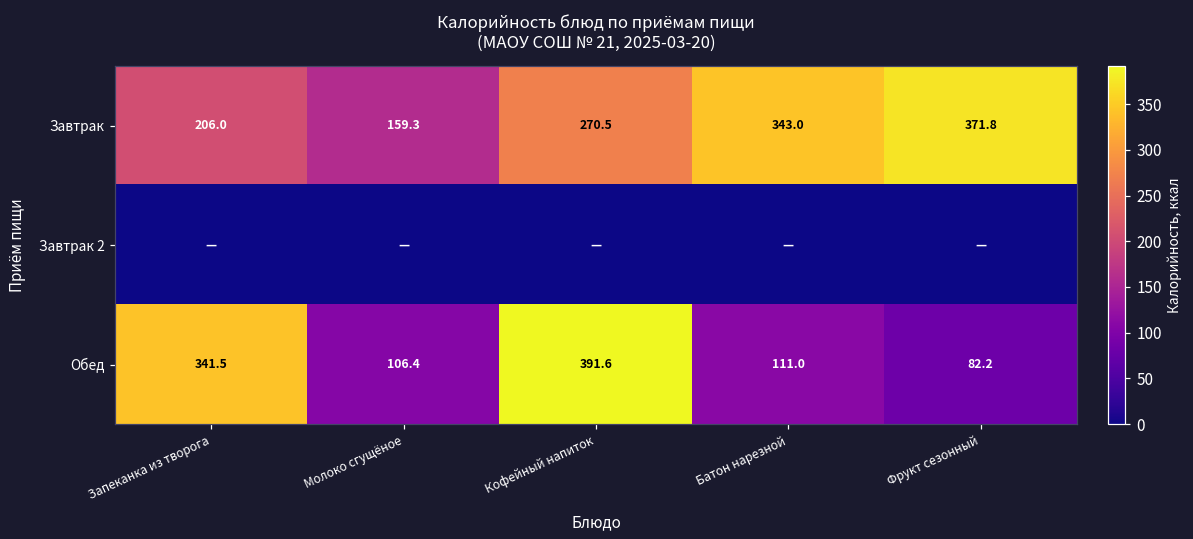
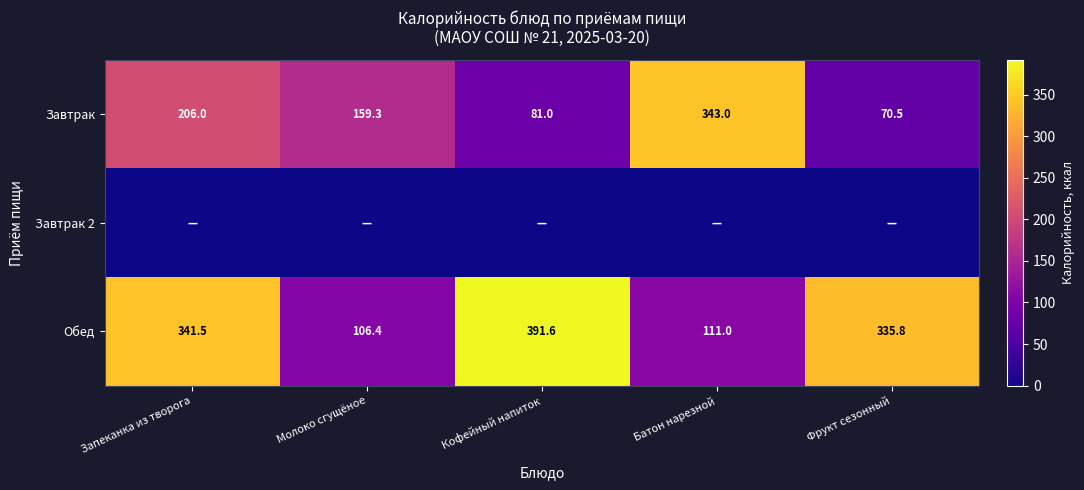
Завтрак, Кофейный напиток: 270.5 -> 81.0
Завтрак, Фрукт сезонный: 371.8 -> 70.5
Обед, Фрукт сезонный: 82.2 -> 335.8
